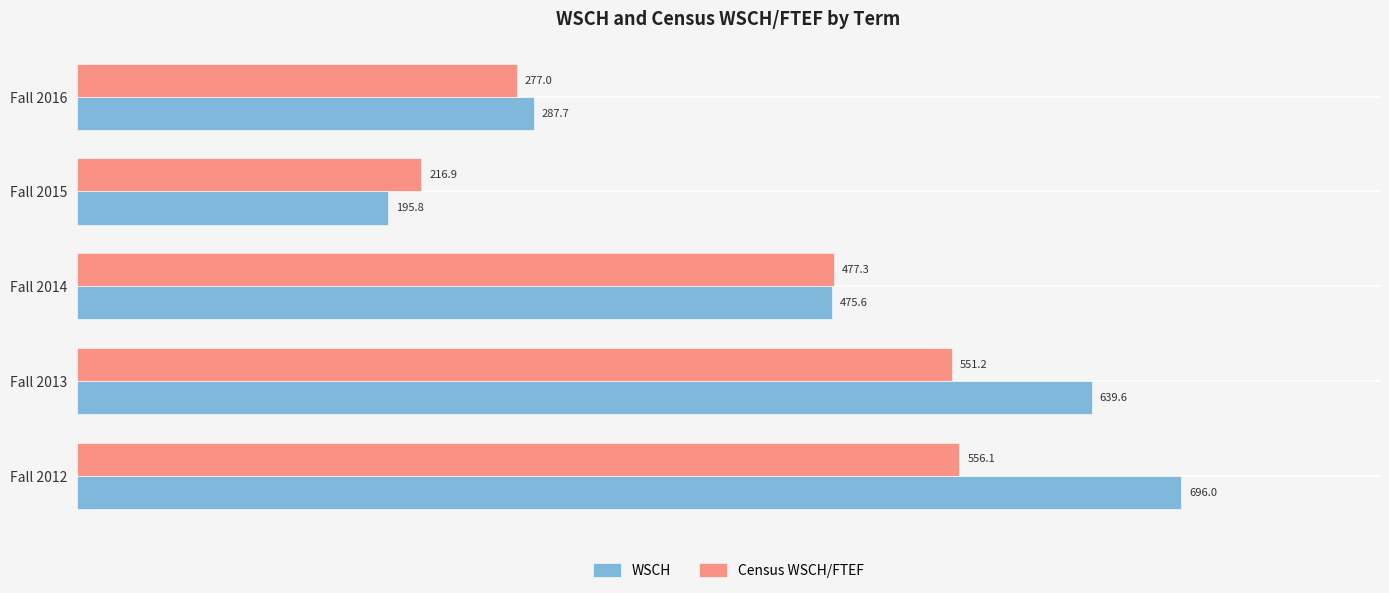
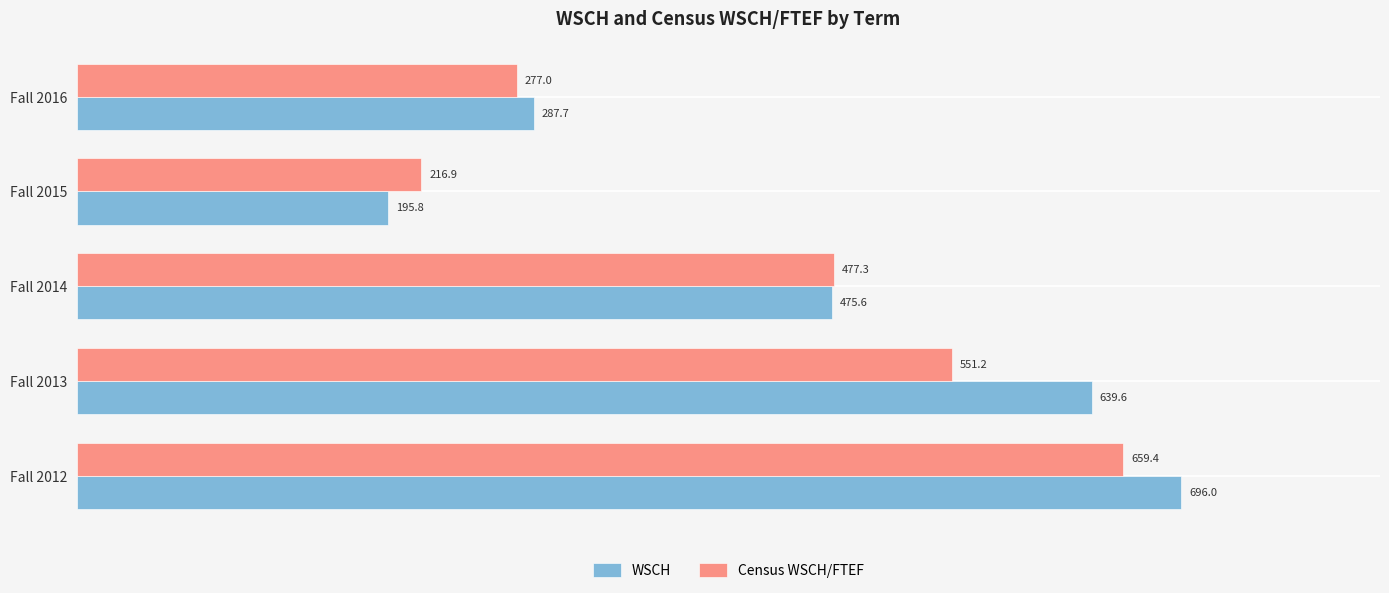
Census WSCH/FTEF, Fall 2012: 556.1 -> 659.4
